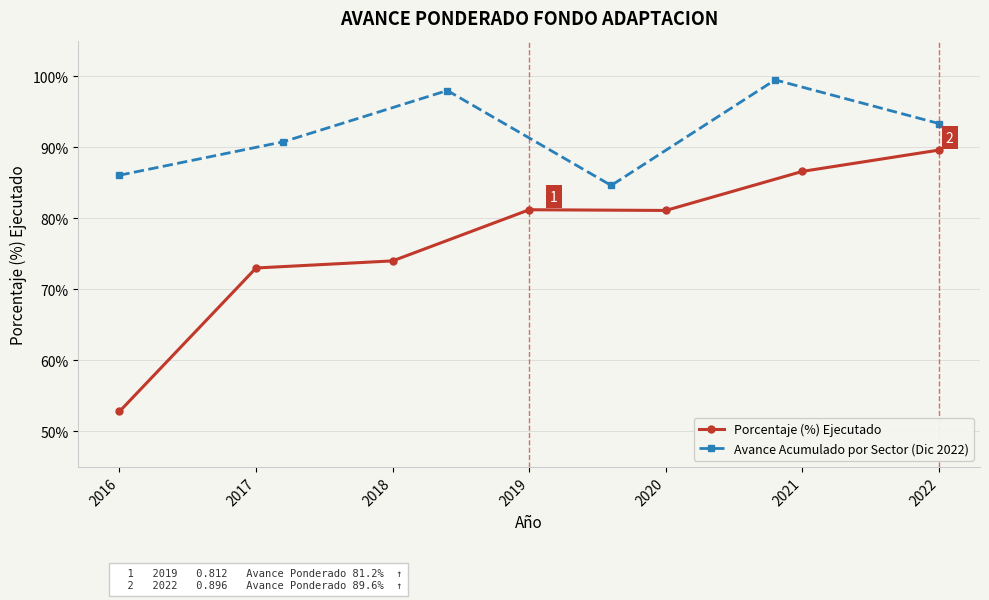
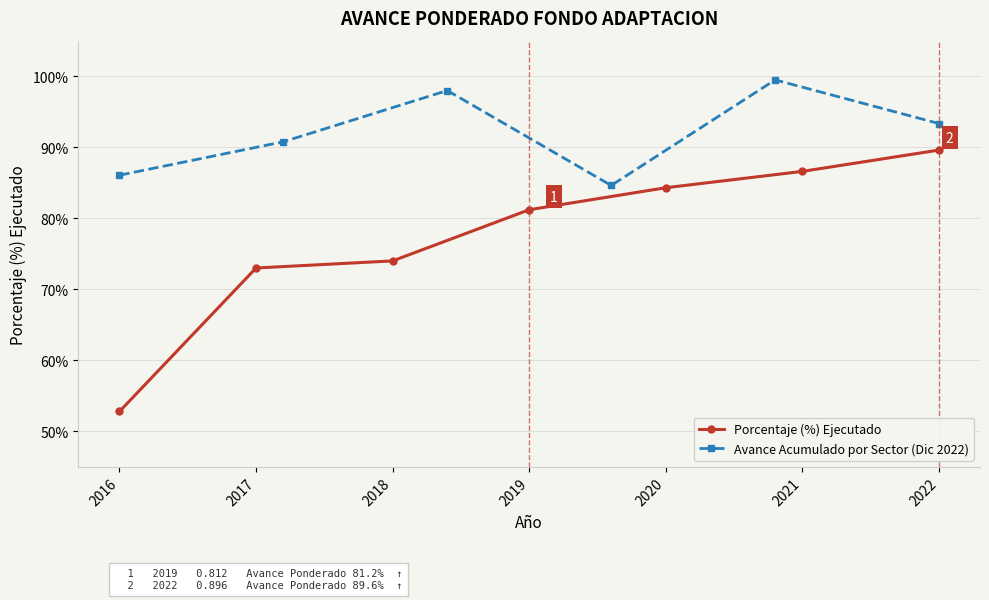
Porcentaje (%) Ejecutado, 2020: 81% -> 84%
